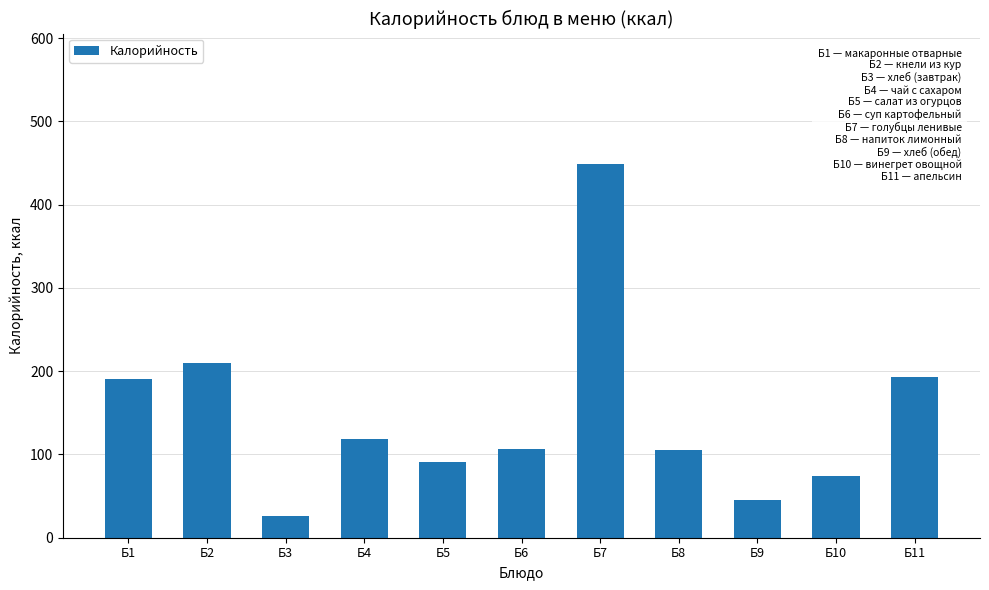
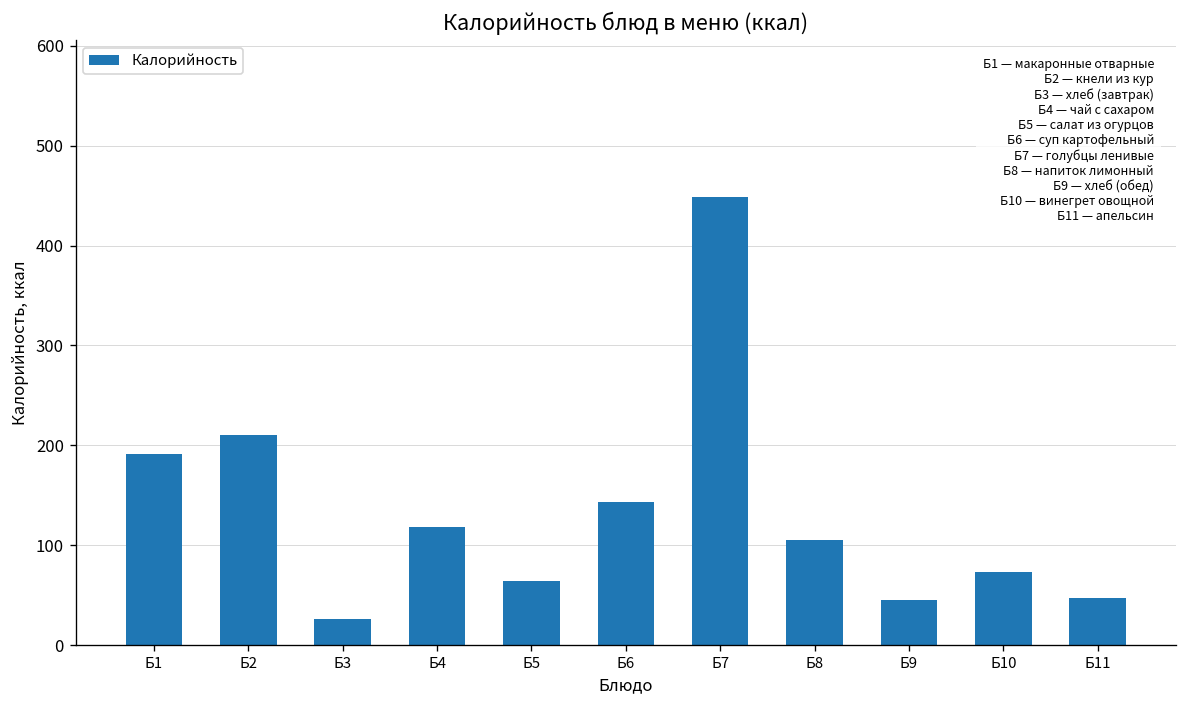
Б5: 90 -> 60
Б6: 110 -> 140
Б11: 190 -> 50
